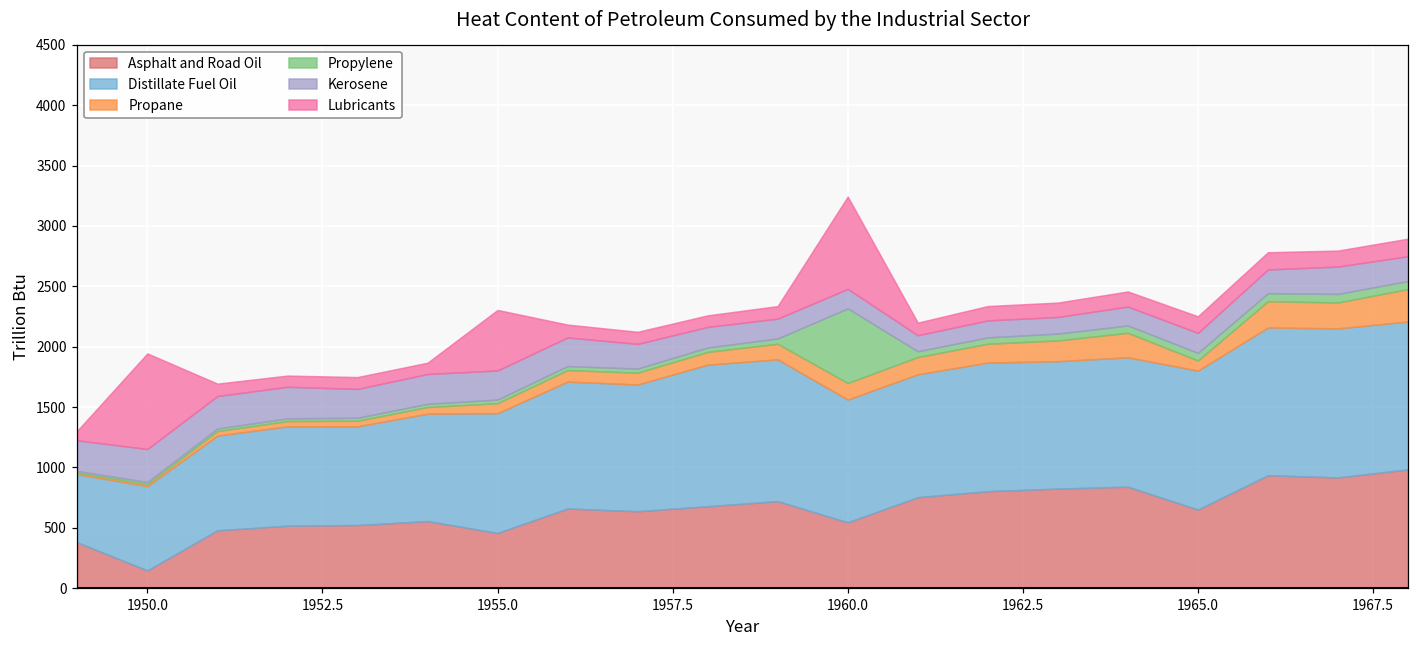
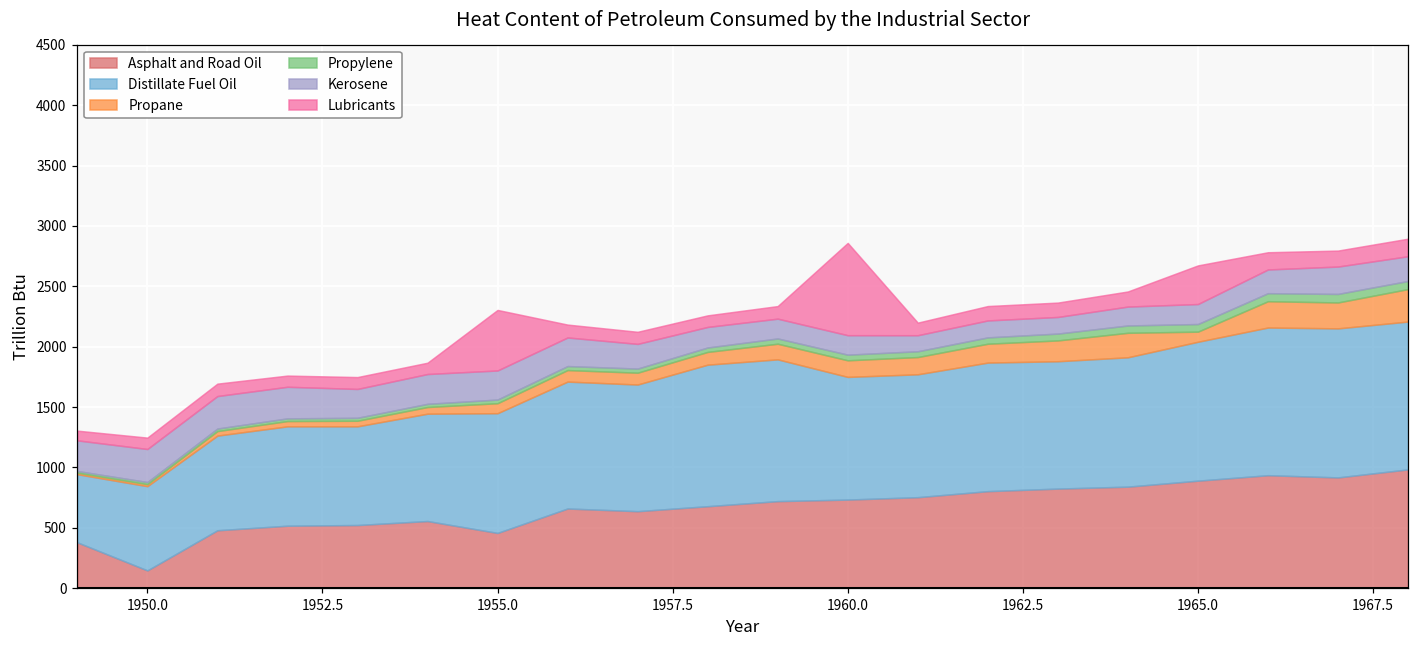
Lubricants, 1950.0: 790 -> 90
Asphalt and Road Oil, 1960.0: 550 -> 730
Propylene, 1960.0: 620 -> 50
Asphalt and Road Oil, 1965.0: 650 -> 890
Lubricants, 1965.0: 140 -> 320
